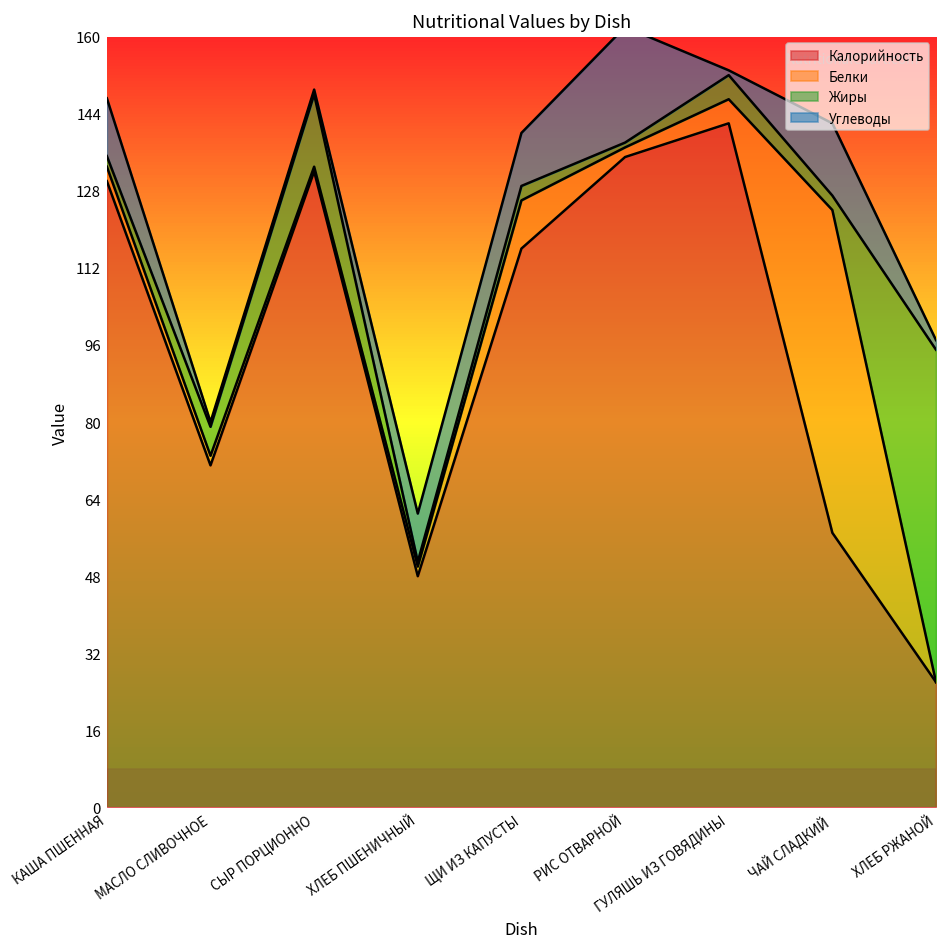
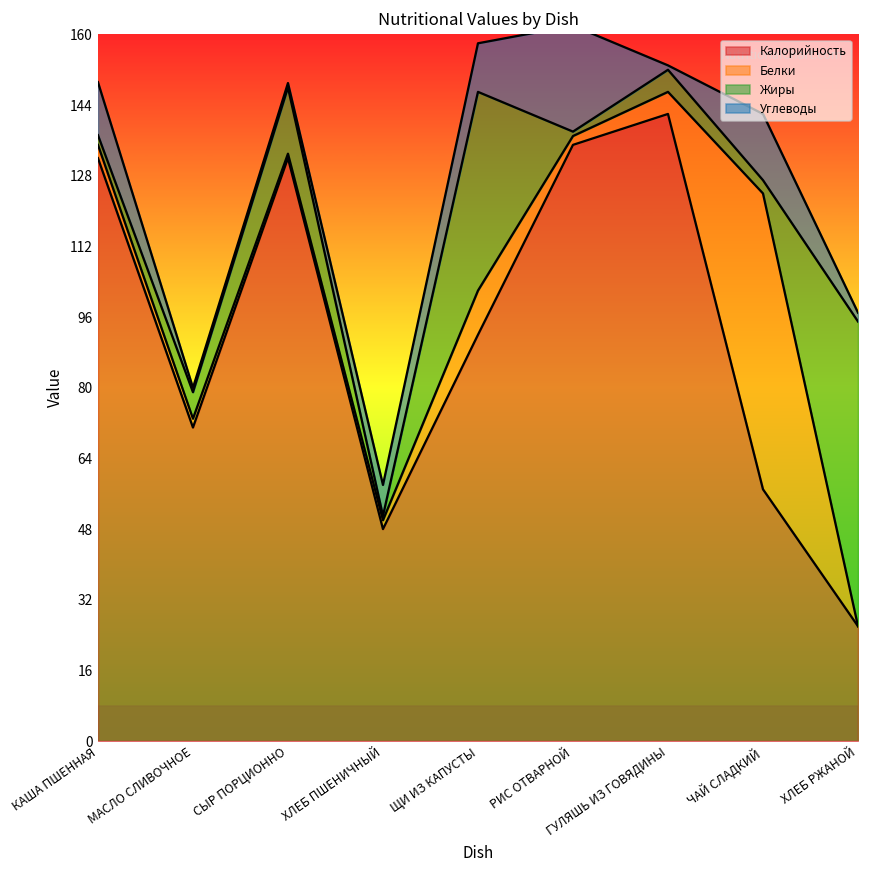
Калорийность, КАША ПШЕННАЯ: 130 -> 132
Углеводы, ХЛЕБ ПШЕНИЧНЫЙ: 10 -> 7
Калорийность, ЩИ ИЗ КАПУСТЫ: 116 -> 92
Жиры, ЩИ ИЗ КАПУСТЫ: 3 -> 45
